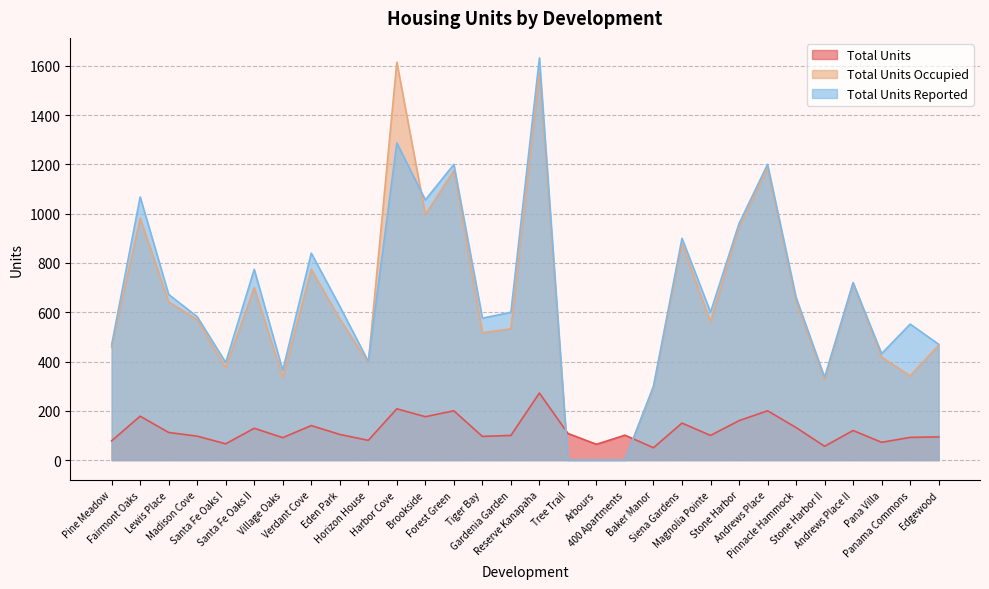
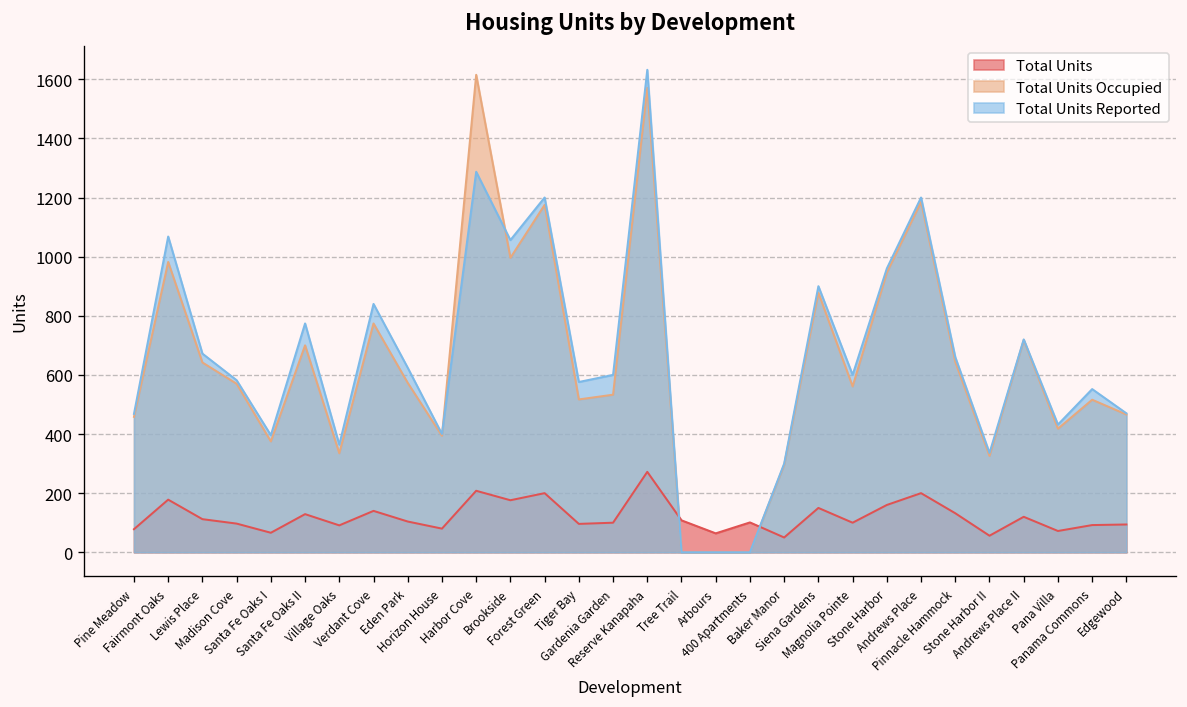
Total Units Occupied, Panama Commons: 340 -> 520
